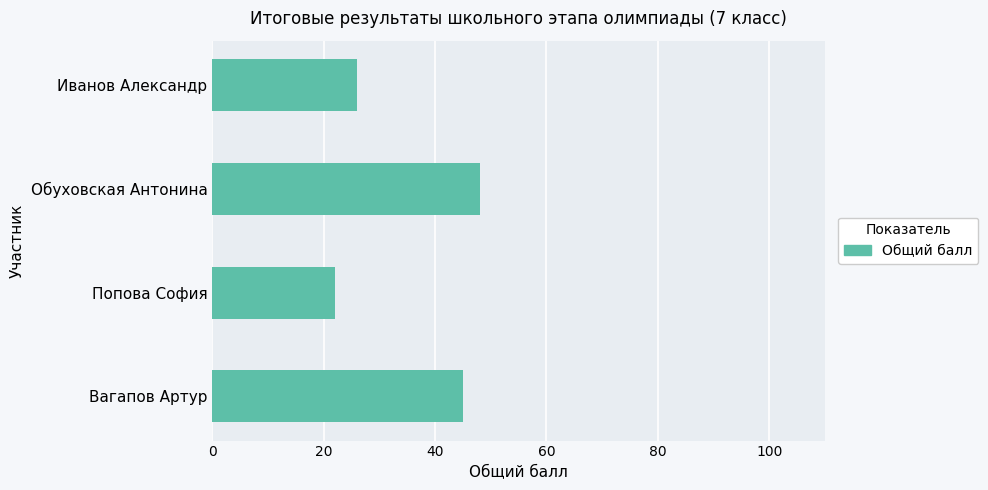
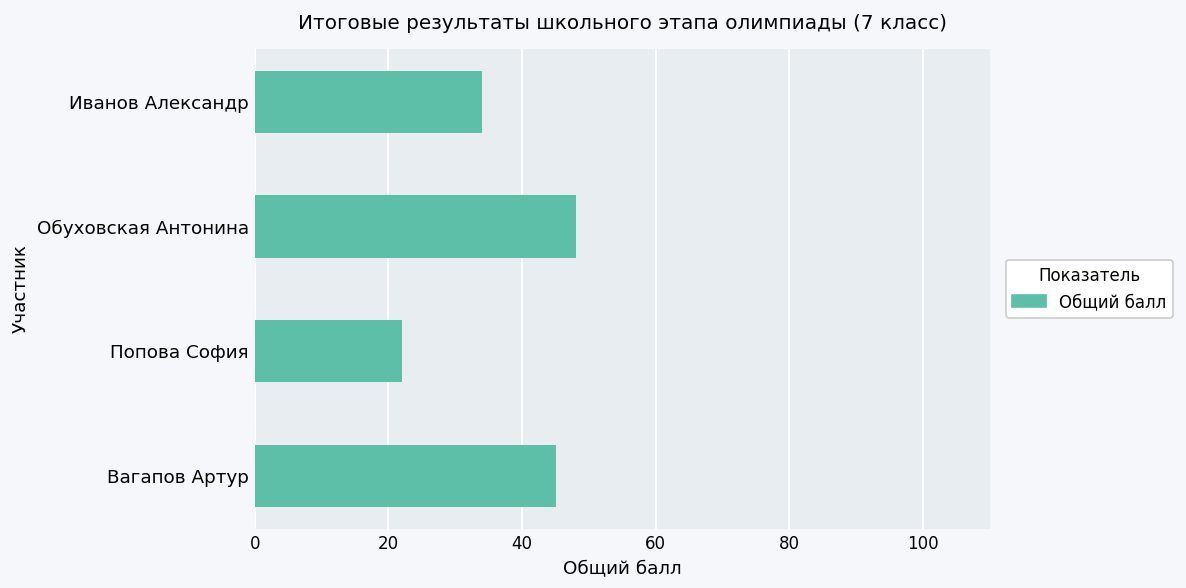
Иванов Александр: 26 -> 34
